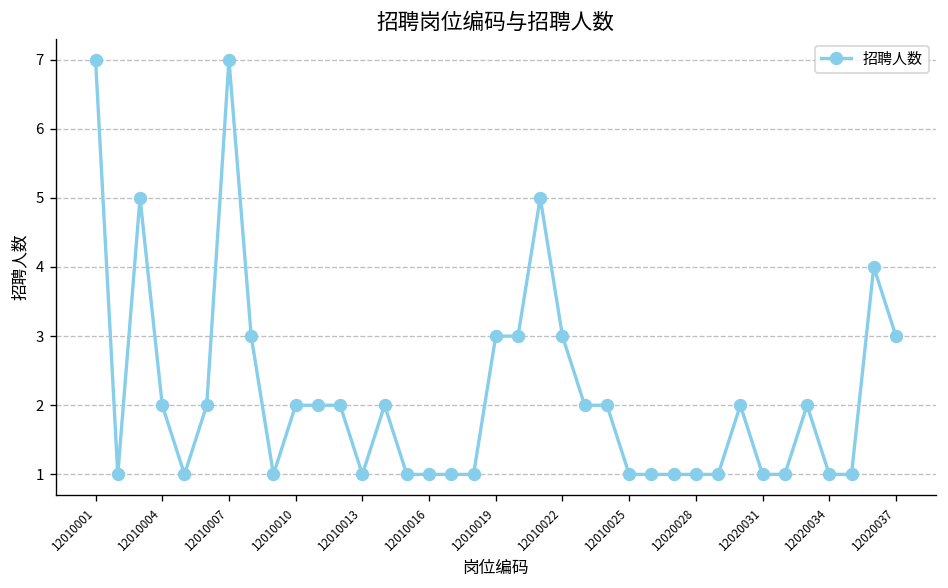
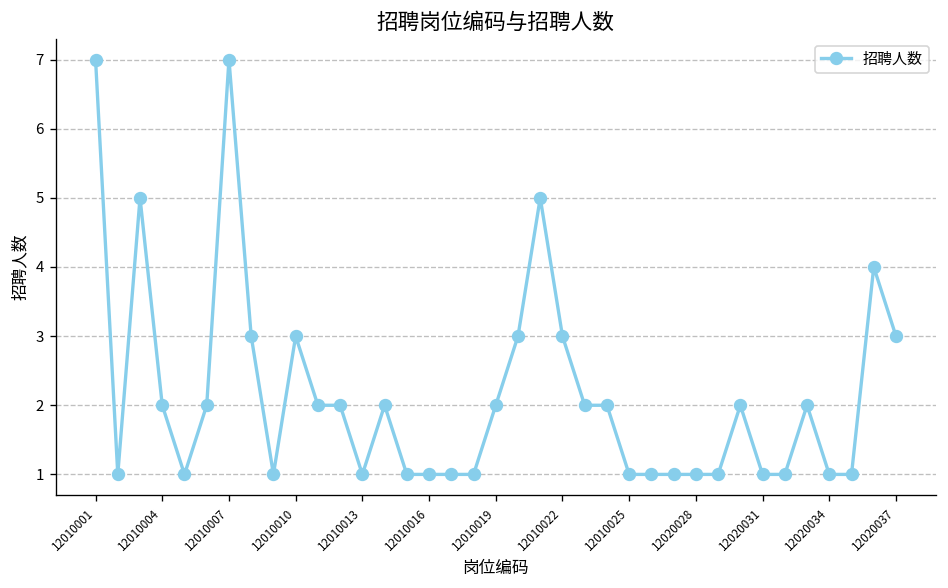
12010010: 2 -> 3
12010019: 3 -> 2
